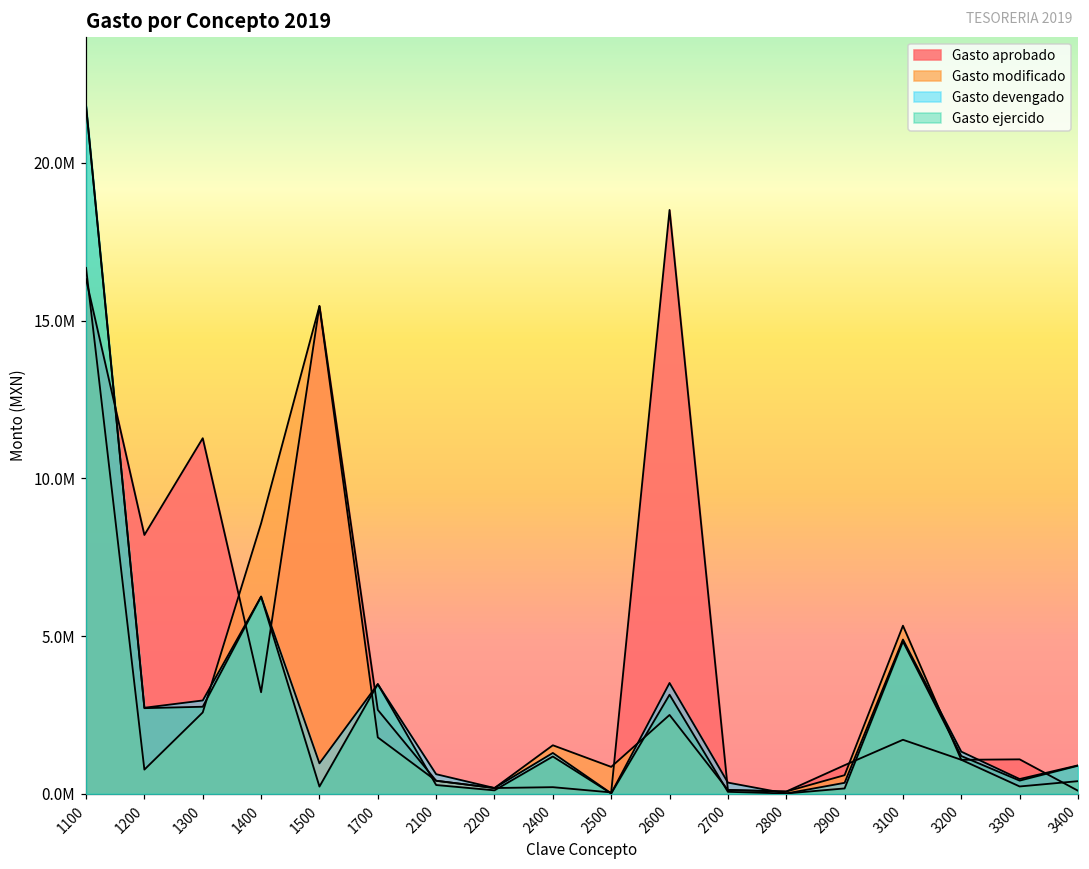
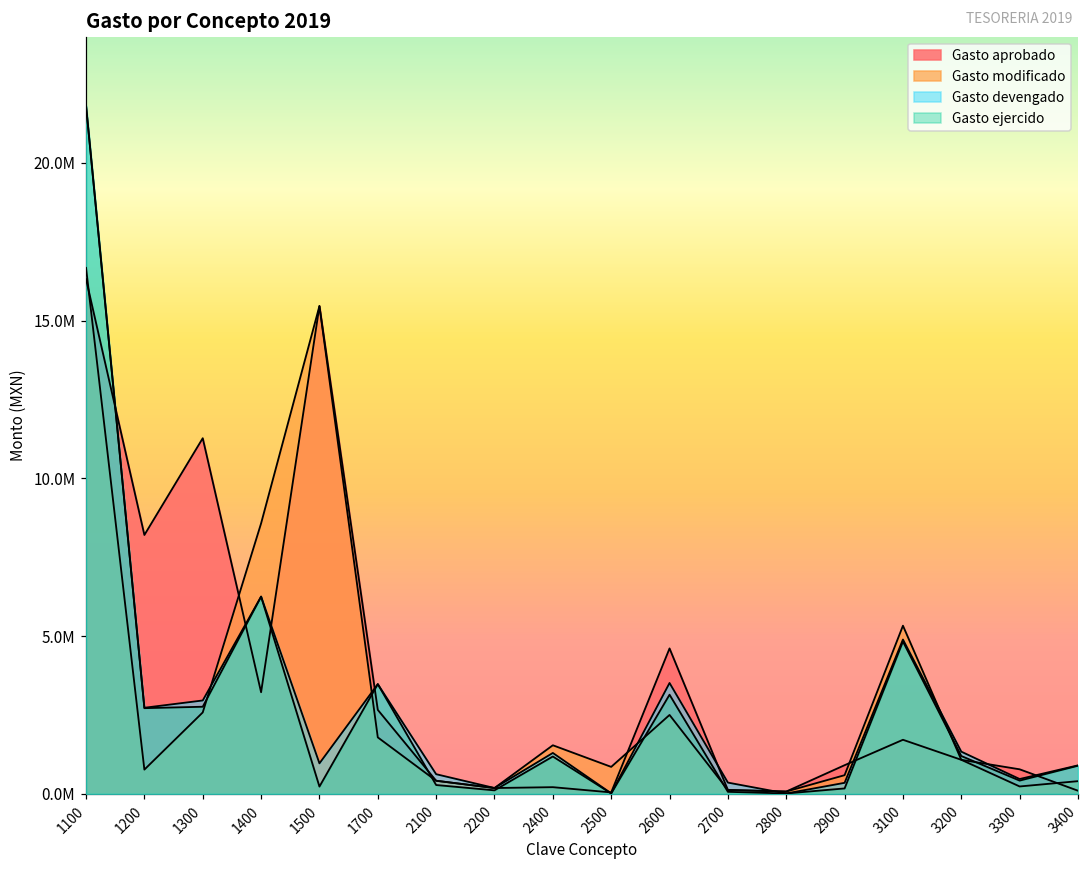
Gasto aprobado, 2600: 18500000 -> 4600000
Gasto aprobado, 3300: 1100000 -> 800000
